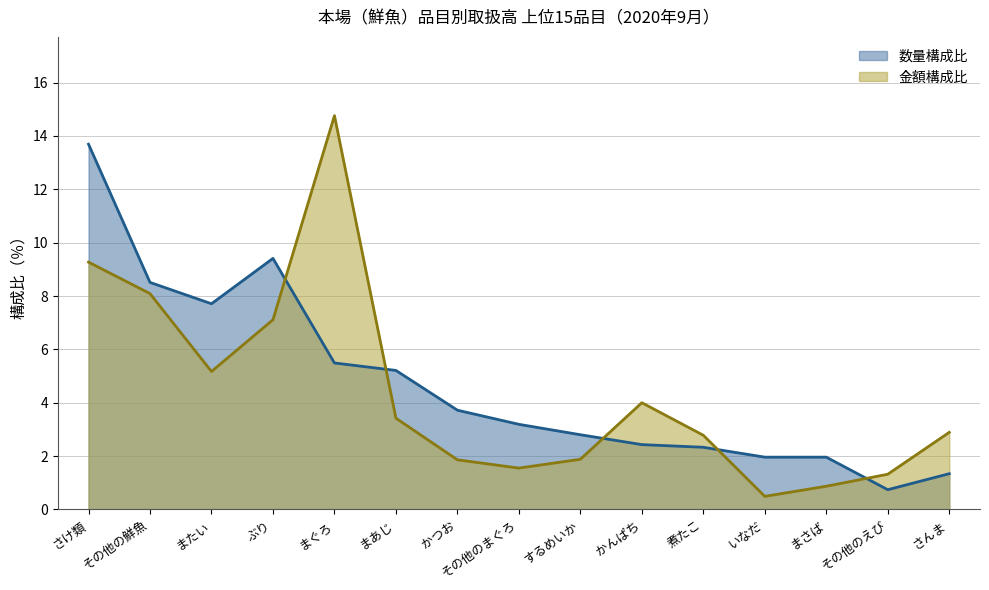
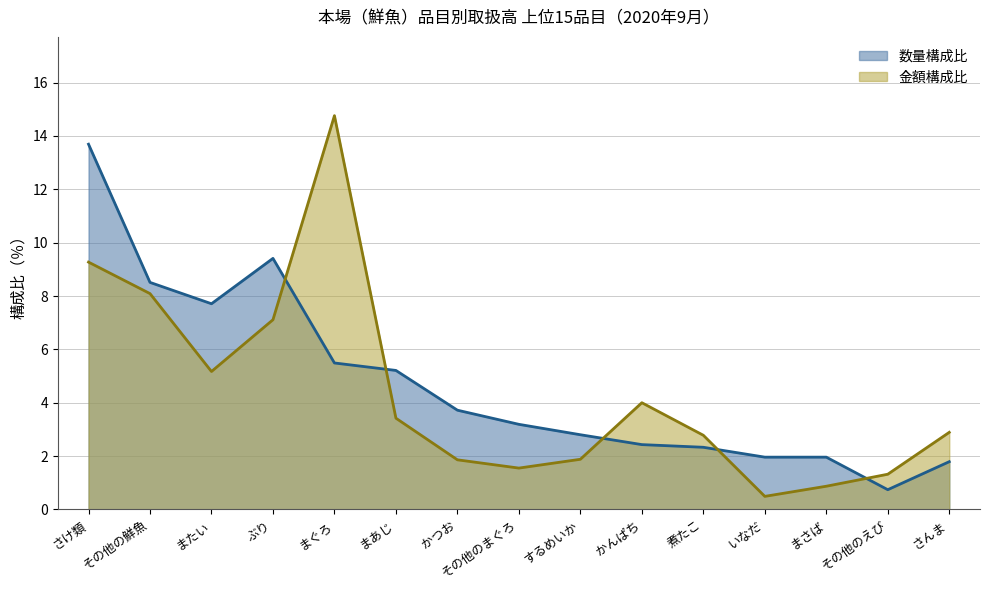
数量構成比, さんま: 1.3 -> 1.8
